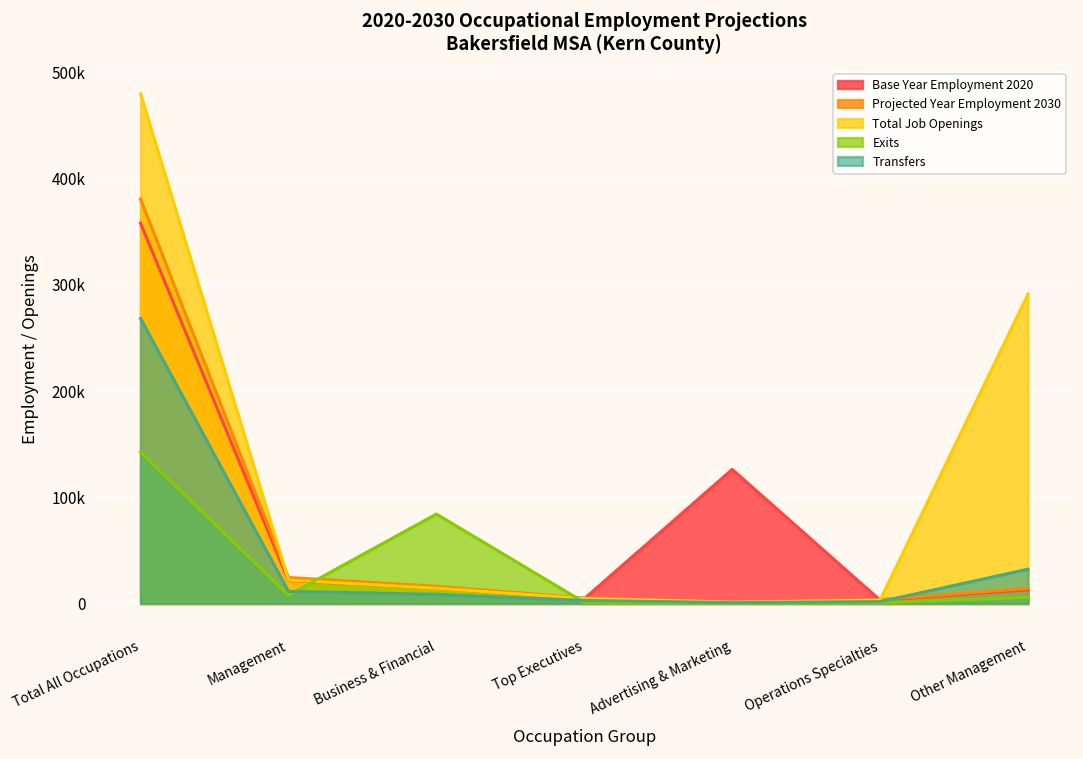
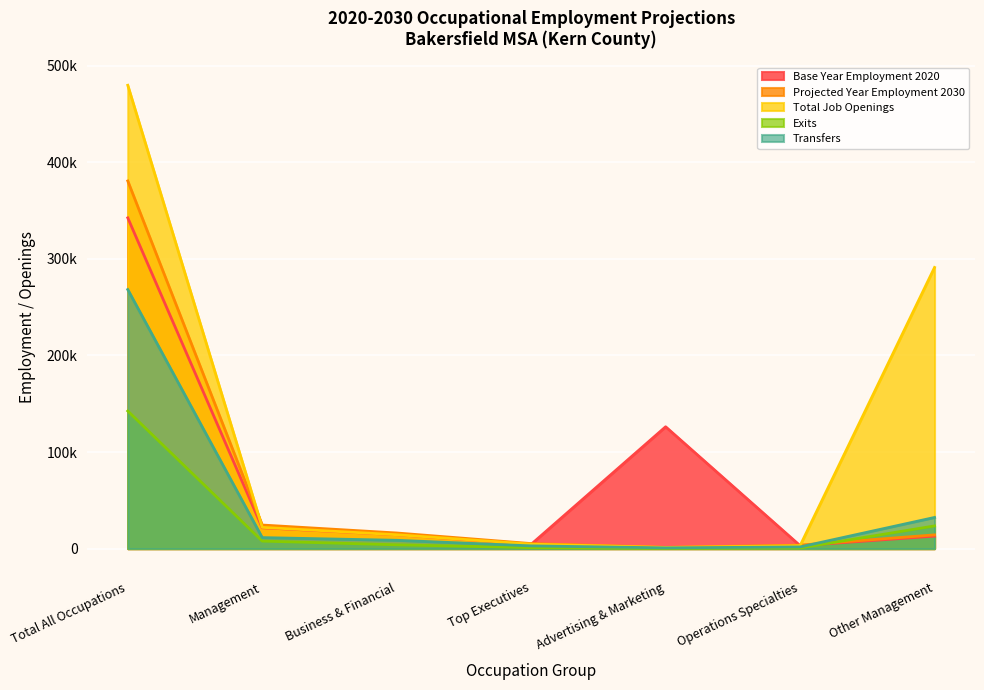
Base Year Employment 2020, Total All Occupations: 360000 -> 340000
Exits, Business & Financial: 80000 -> 0
Exits, Other Management: 10000 -> 20000
